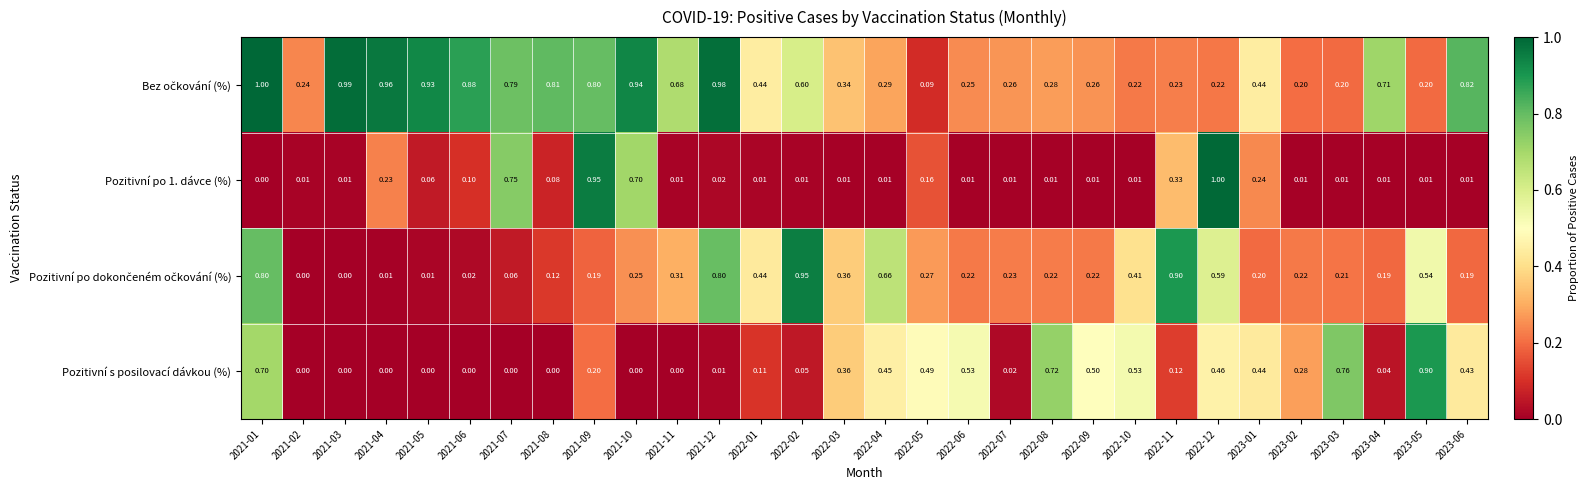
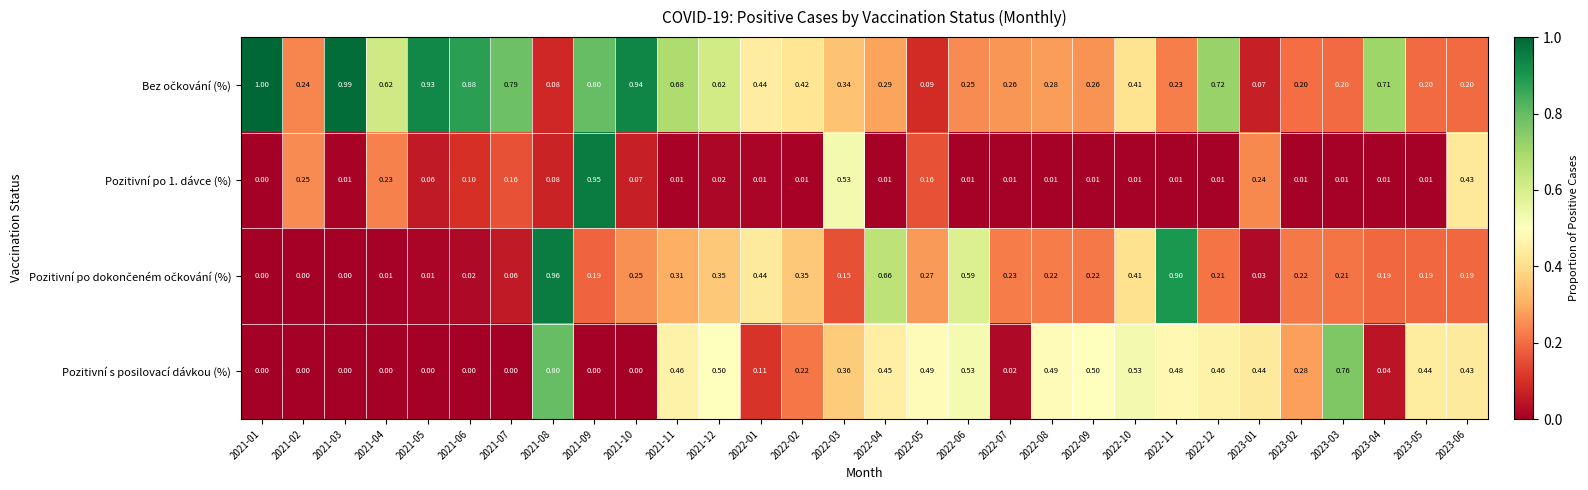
Bez očkování (%), 2021-04: 0.96 -> 0.62
Bez očkování (%), 2021-08: 0.81 -> 0.08
Bez očkování (%), 2021-12: 0.98 -> 0.62
Bez očkování (%), 2022-02: 0.60 -> 0.42
Bez očkování (%), 2022-10: 0.22 -> 0.41
Bez očkování (%), 2022-12: 0.22 -> 0.72
Bez očkování (%), 2023-01: 0.44 -> 0.07
Bez očkování (%), 2023-06: 0.82 -> 0.20
Pozitivní po 1. dávce (%), 2021-02: 0.01 -> 0.25
Pozitivní po 1. dávce (%), 2021-07: 0.75 -> 0.16
Pozitivní po 1. dávce (%), 2021-10: 0.70 -> 0.07
Pozitivní po 1. dávce (%), 2022-03: 0.01 -> 0.53
Pozitivní po 1. dávce (%), 2022-11: 0.33 -> 0.01
Pozitivní po 1. dávce (%), 2022-12: 1.00 -> 0.01
Pozitivní po 1. dávce (%), 2023-06: 0.01 -> 0.43
Pozitivní po dokončeném očkování (%), 2021-01: 0.80 -> 0.00
Pozitivní po dokončeném očkování (%), 2021-08: 0.12 -> 0.96
Pozitivní po dokončeném očkování (%), 2021-12: 0.80 -> 0.35
Pozitivní po dokončeném očkování (%), 2022-02: 0.95 -> 0.35
Pozitivní po dokončeném očkování (%), 2022-03: 0.36 -> 0.15
Pozitivní po dokončeném očkování (%), 2022-06: 0.22 -> 0.59
Pozitivní po dokončeném očkování (%), 2022-12: 0.59 -> 0.21
Pozitivní po dokončeném očkování (%), 2023-01: 0.20 -> 0.03
Pozitivní po dokončeném očkování (%), 2023-05: 0.54 -> 0.19
Pozitivní s posilovací dávkou (%), 2021-01: 0.70 -> 0.00
Pozitivní s posilovací dávkou (%), 2021-08: 0.00 -> 0.80
Pozitivní s posilovací dávkou (%), 2021-09: 0.20 -> 0.00
Pozitivní s posilovací dávkou (%), 2021-11: 0.00 -> 0.46
Pozitivní s posilovací dávkou (%), 2021-12: 0.01 -> 0.50
Pozitivní s posilovací dávkou (%), 2022-02: 0.05 -> 0.22
Pozitivní s posilovací dávkou (%), 2022-08: 0.72 -> 0.49
Pozitivní s posilovací dávkou (%), 2022-11: 0.12 -> 0.48
Pozitivní s posilovací dávkou (%), 2023-05: 0.90 -> 0.44
